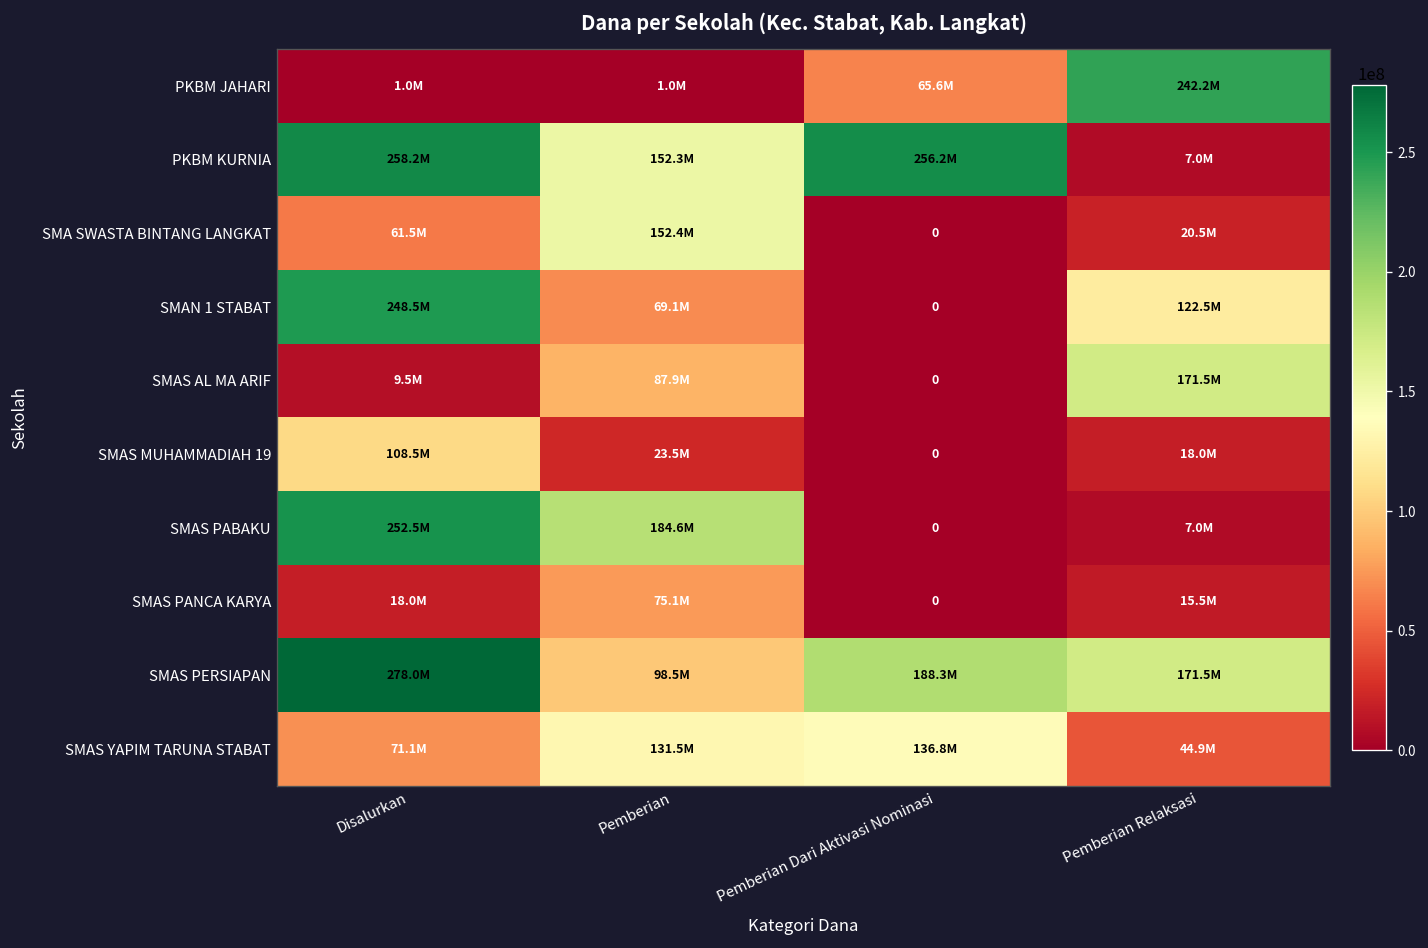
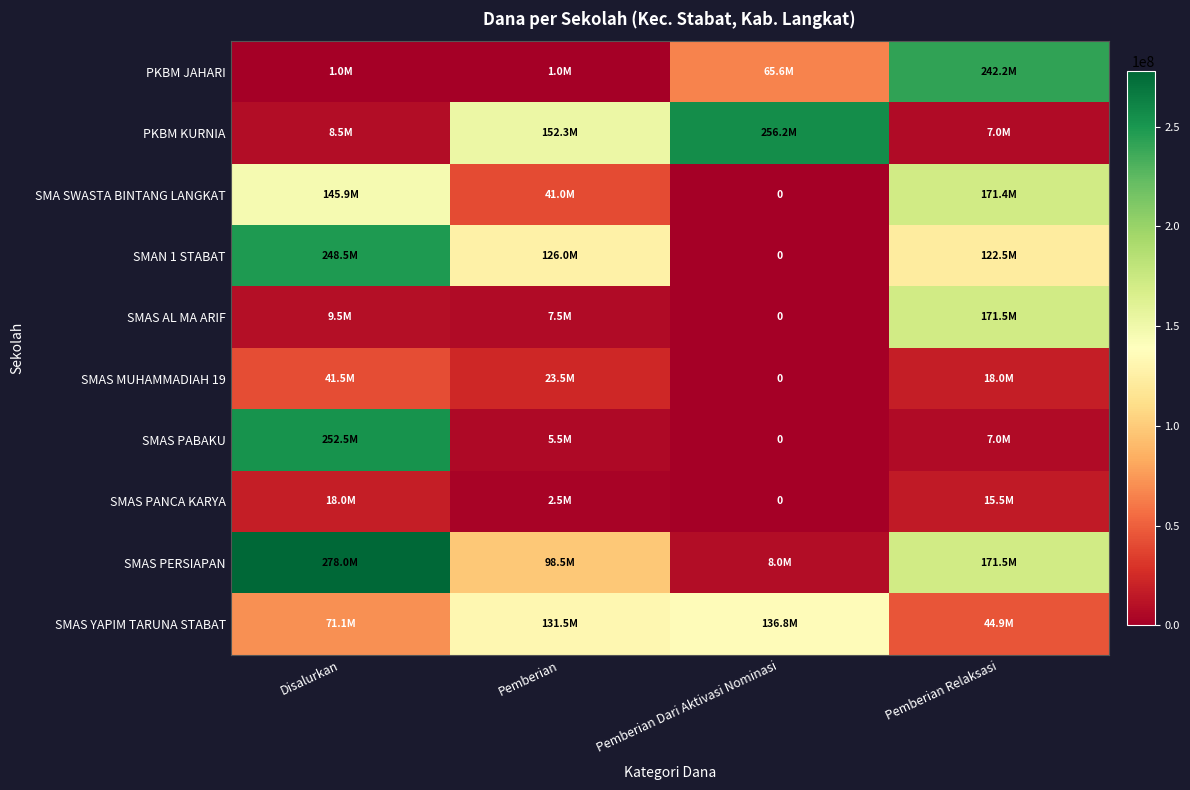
PKBM KURNIA, Disalurkan: 258.2M -> 8.5M
SMA SWASTA BINTANG LANGKAT, Disalurkan: 61.5M -> 145.9M
SMA SWASTA BINTANG LANGKAT, Pemberian: 152.4M -> 41.0M
SMA SWASTA BINTANG LANGKAT, Pemberian Relaksasi: 20.5M -> 171.4M
SMAN 1 STABAT, Pemberian: 69.1M -> 126.0M
SMAS AL MA ARIF, Pemberian: 87.9M -> 7.5M
SMAS MUHAMMADIAH 19, Disalurkan: 108.5M -> 41.5M
SMAS PABAKU, Pemberian: 184.6M -> 5.5M
SMAS PANCA KARYA, Pemberian: 75.1M -> 2.5M
SMAS PERSIAPAN, Pemberian Dari Aktivasi Nominasi: 188.3M -> 8.0M
